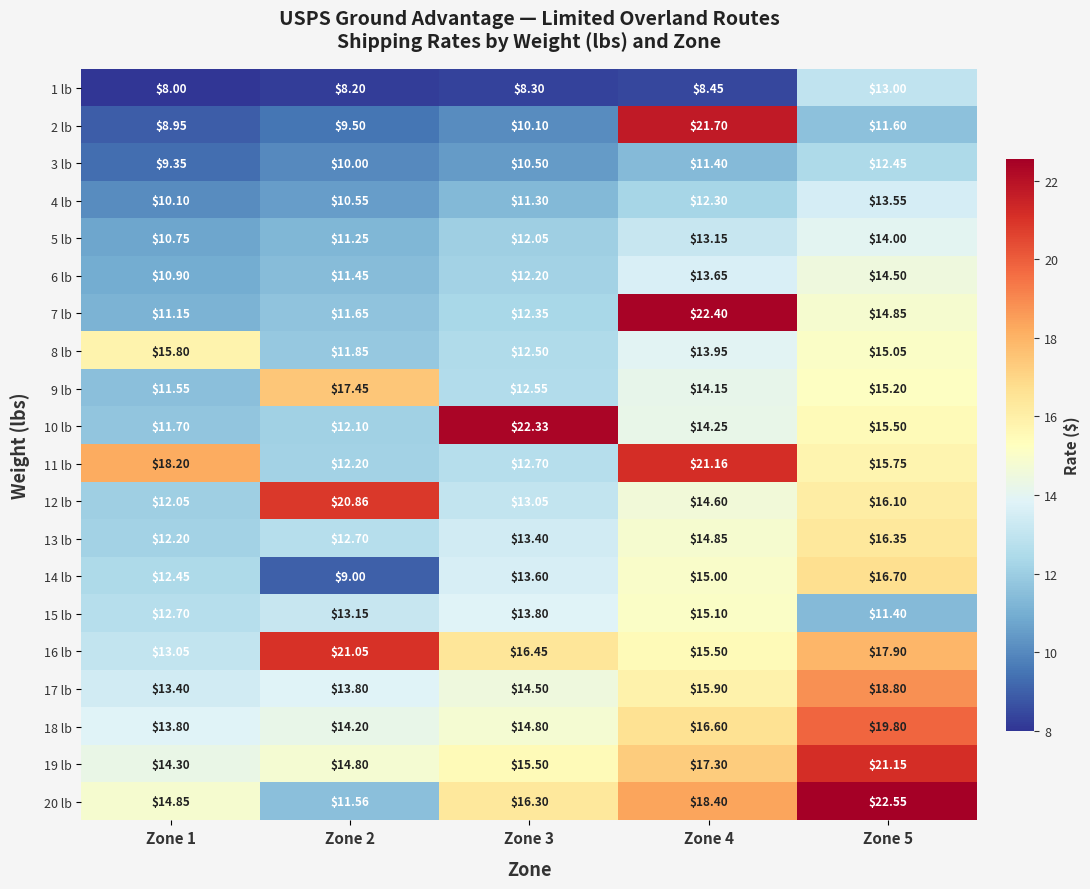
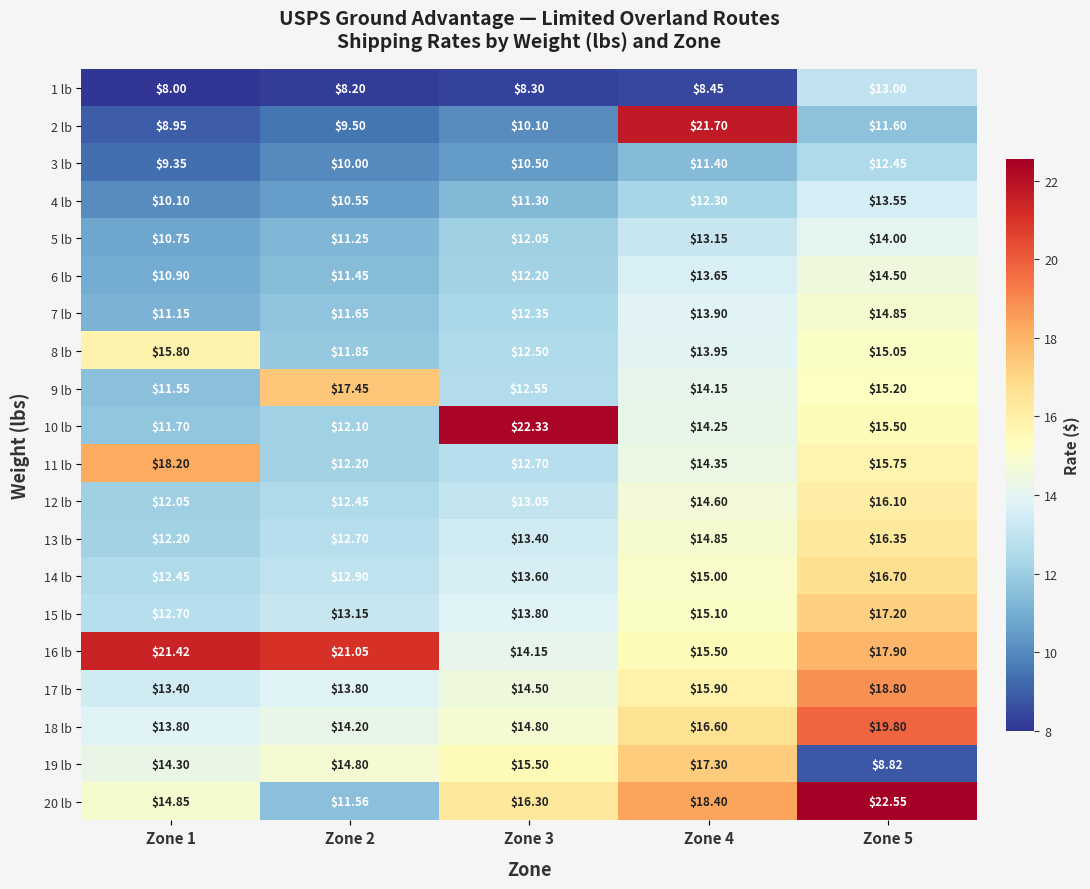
7 lb, Zone 4: $22.40 -> $13.90
11 lb, Zone 4: $21.16 -> $14.35
12 lb, Zone 2: $20.86 -> $12.45
14 lb, Zone 2: $9.00 -> $12.90
15 lb, Zone 5: $11.40 -> $17.20
16 lb, Zone 1: $13.05 -> $21.42
16 lb, Zone 3: $16.45 -> $14.15
19 lb, Zone 5: $21.15 -> $8.82
